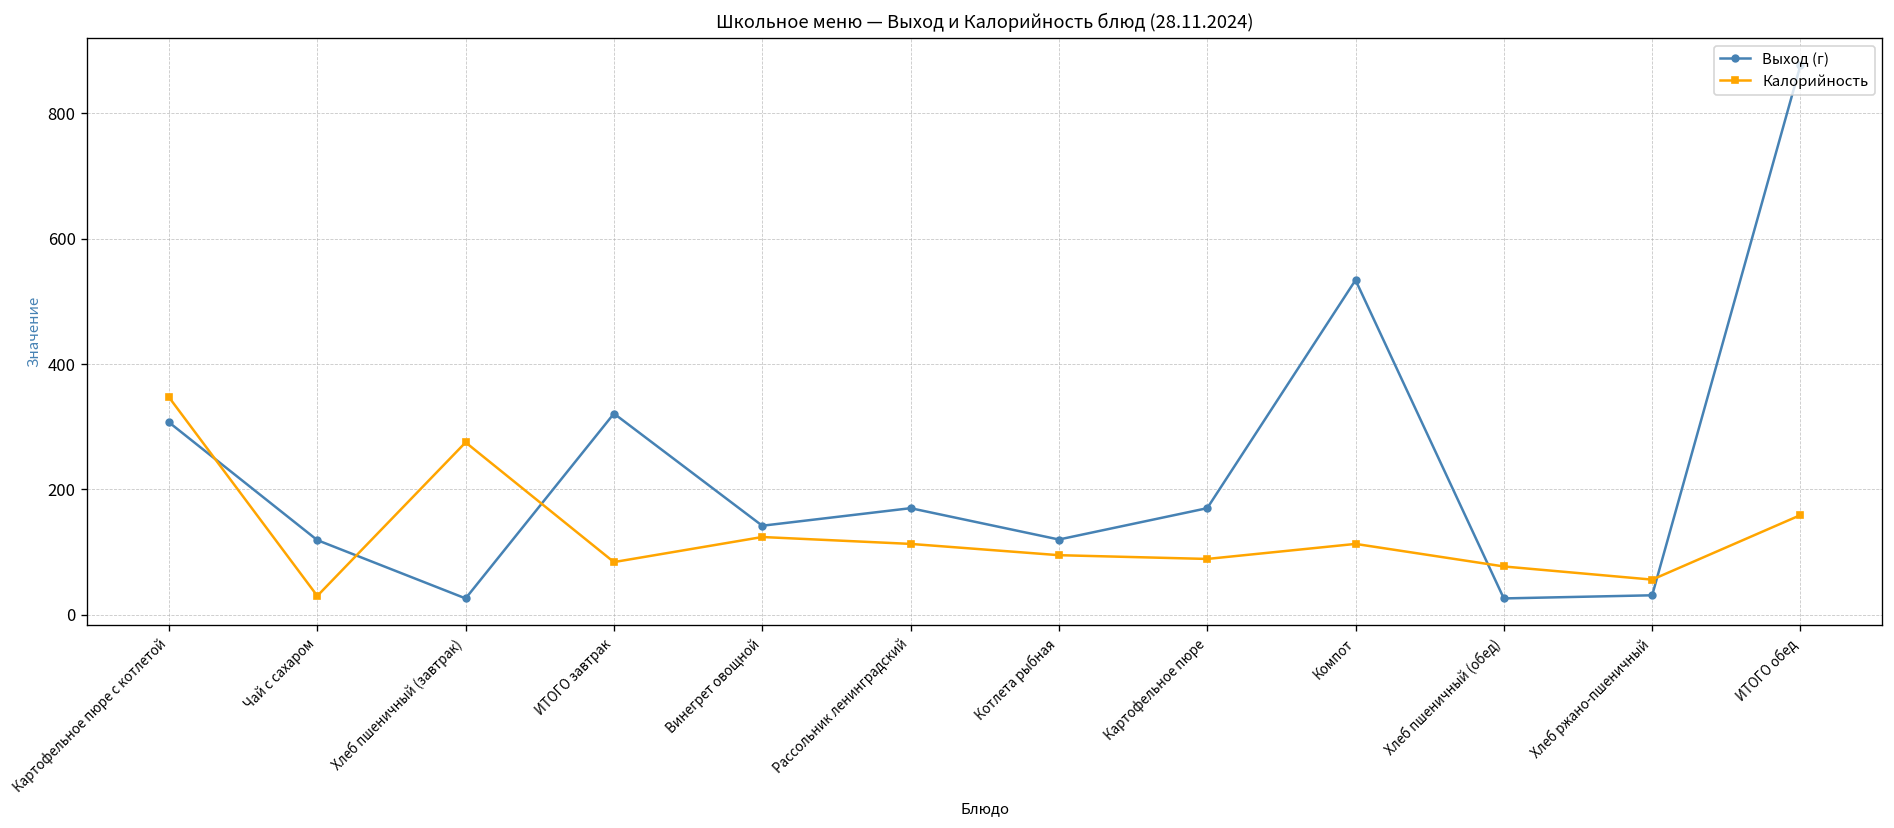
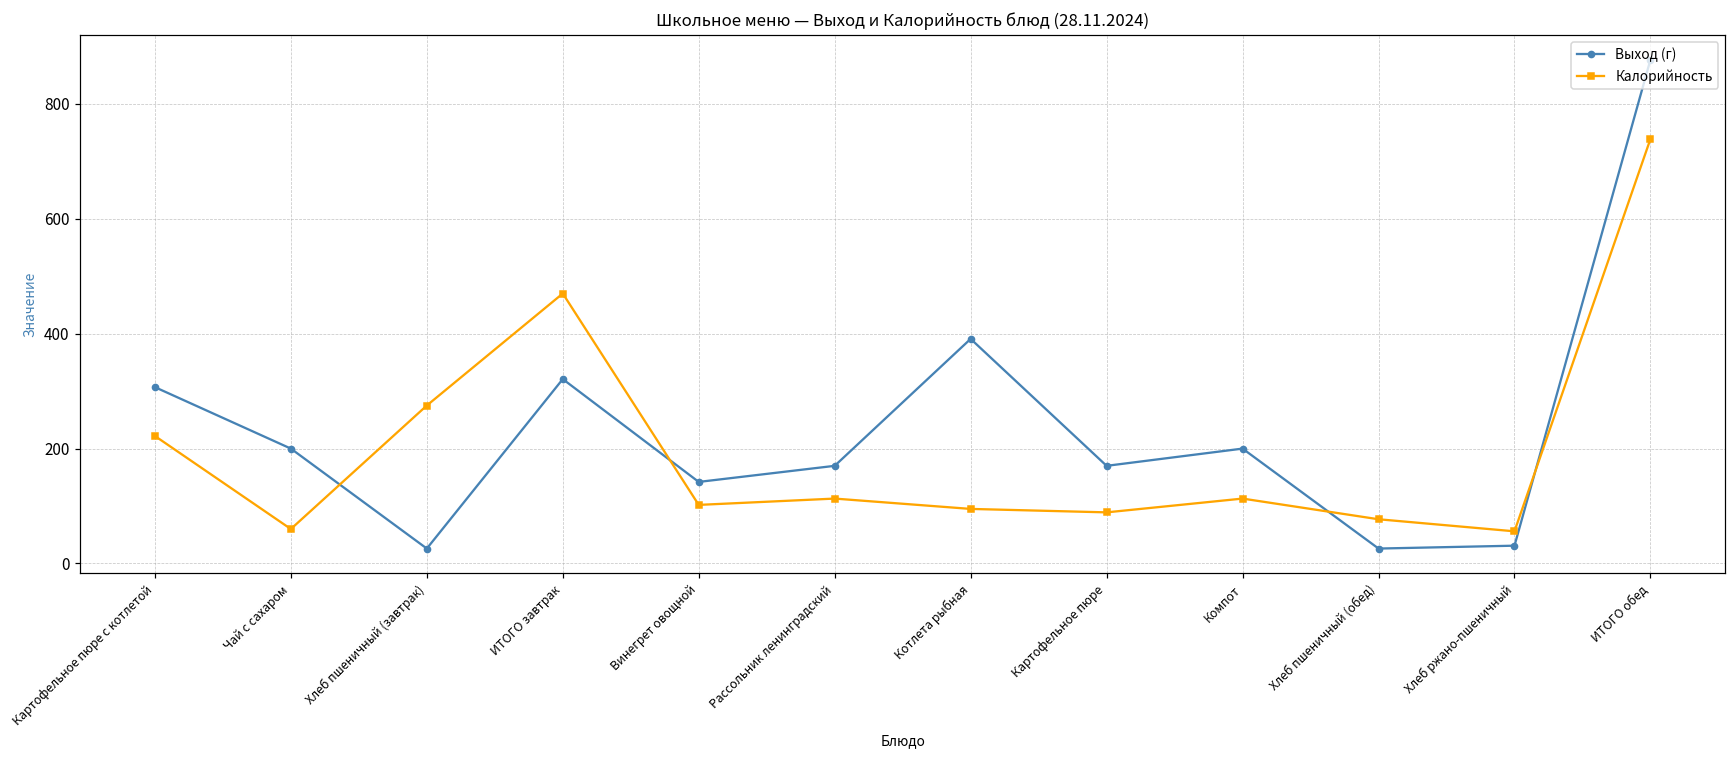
Калорийность, Картофельное пюре с котлетой: 350 -> 220
Выход (г), Чай с сахаром: 120 -> 200
Калорийность, Чай с сахаром: 30 -> 60
Калорийность, ИТОГО завтрак: 80 -> 470
Калорийность, Винегрет овощной: 120 -> 100
Выход (г), Котлета рыбная: 120 -> 390
Выход (г), Компот: 530 -> 200
Калорийность, ИТОГО обед: 160 -> 740
